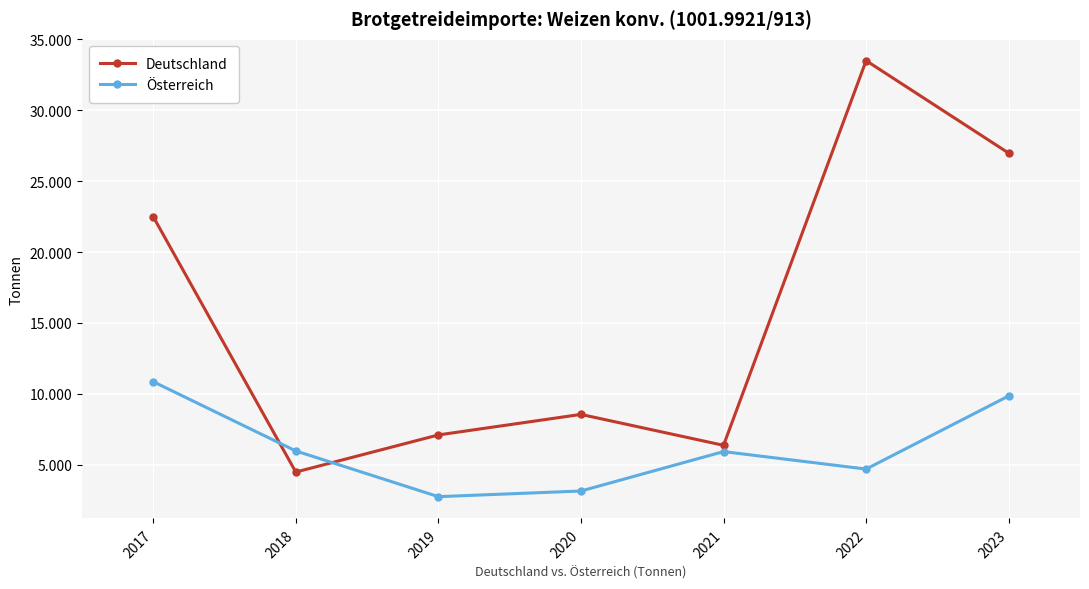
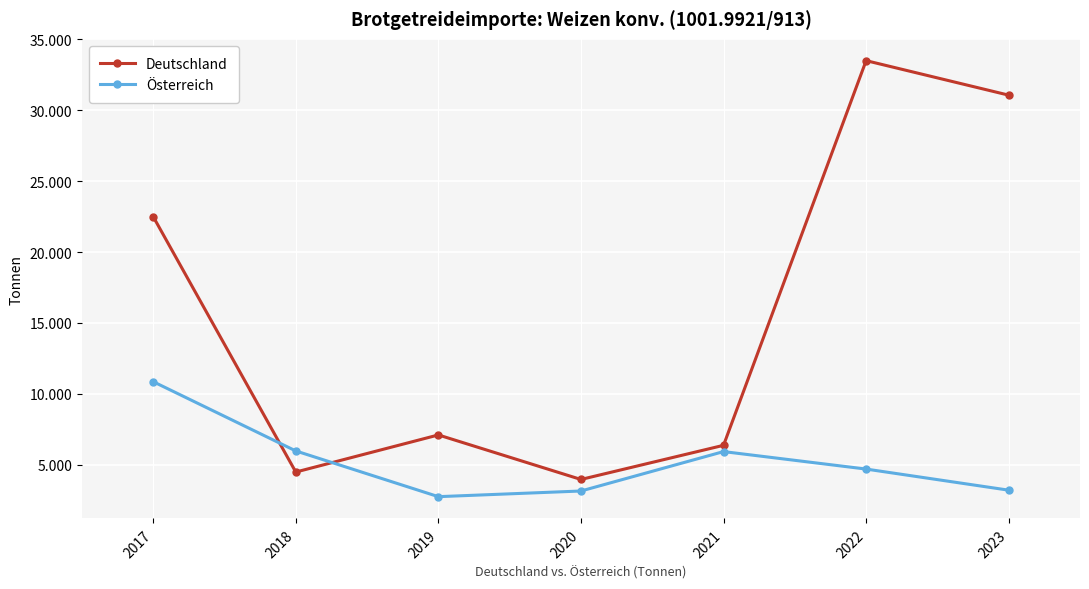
Deutschland, 2020: 8.5 -> 4.0
Deutschland, 2023: 27.0 -> 31.1
Österreich, 2023: 9.9 -> 3.2
